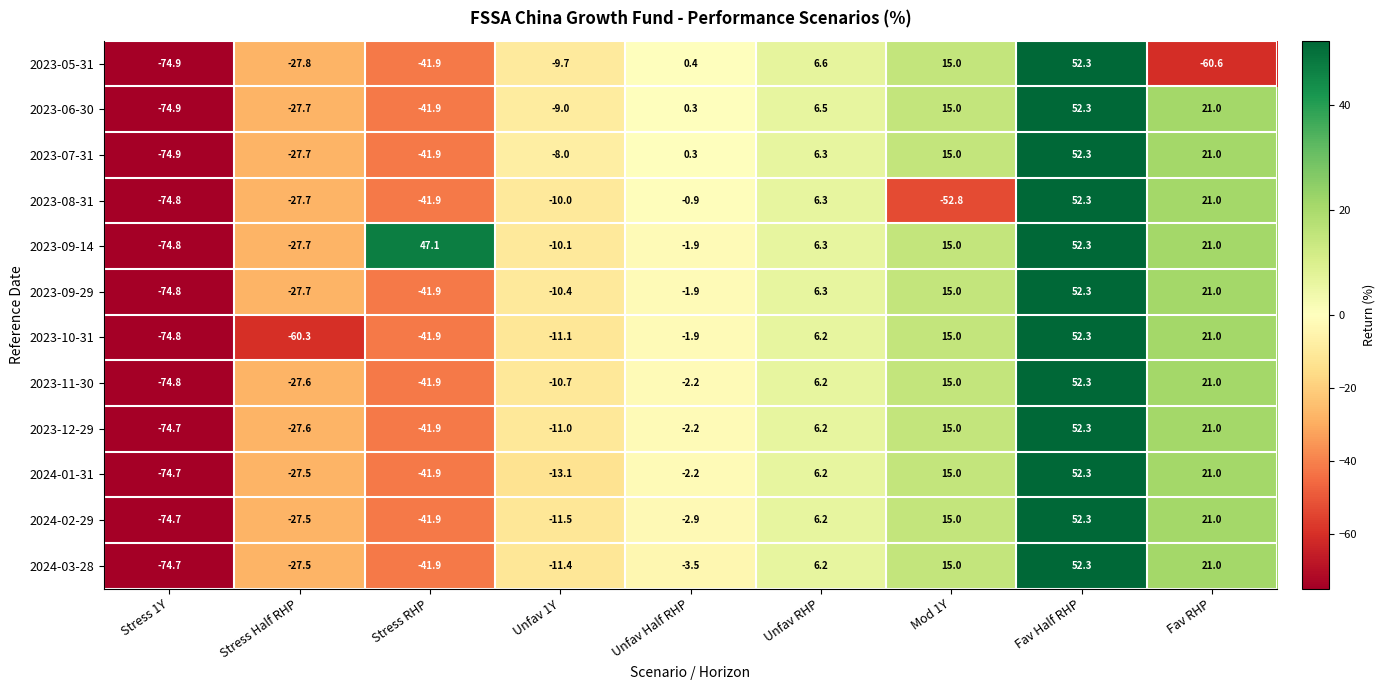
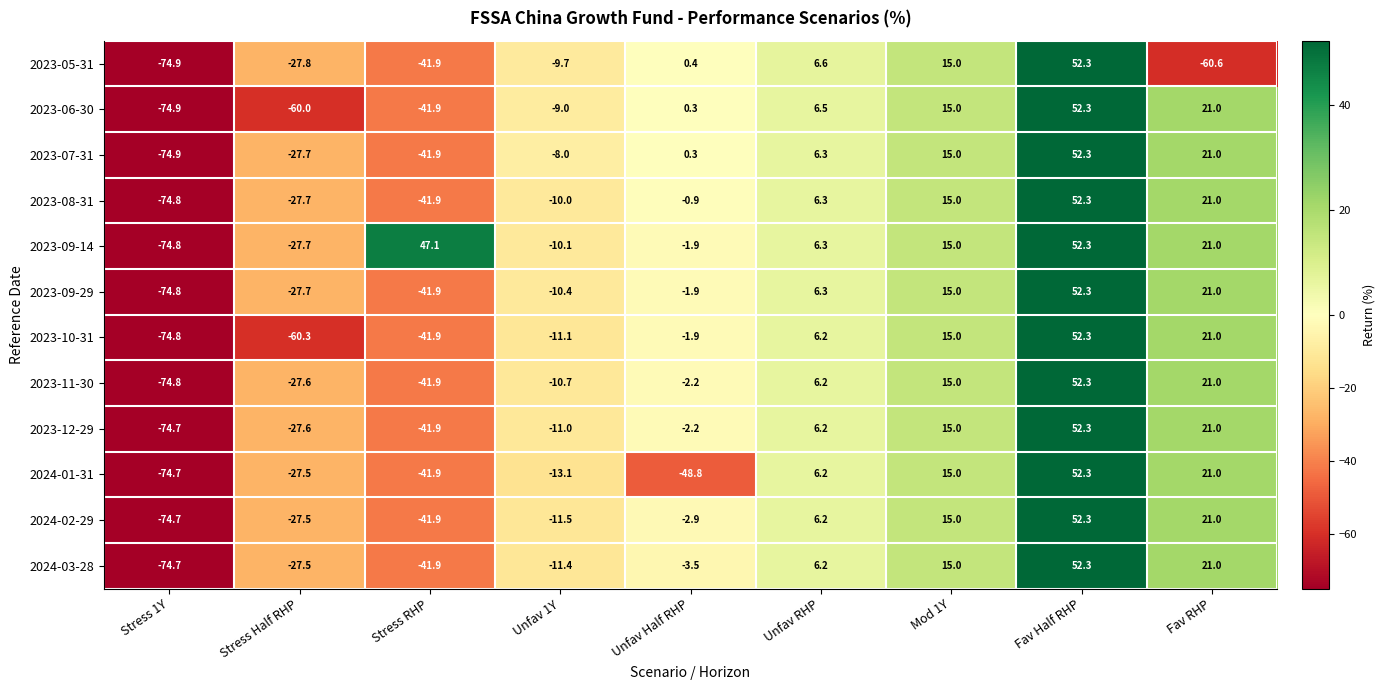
2023-06-30, Stress Half RHP: -27.7 -> -60.0
2023-08-31, Mod 1Y: -52.8 -> 15.0
2024-01-31, Unfav Half RHP: -2.2 -> -48.8
